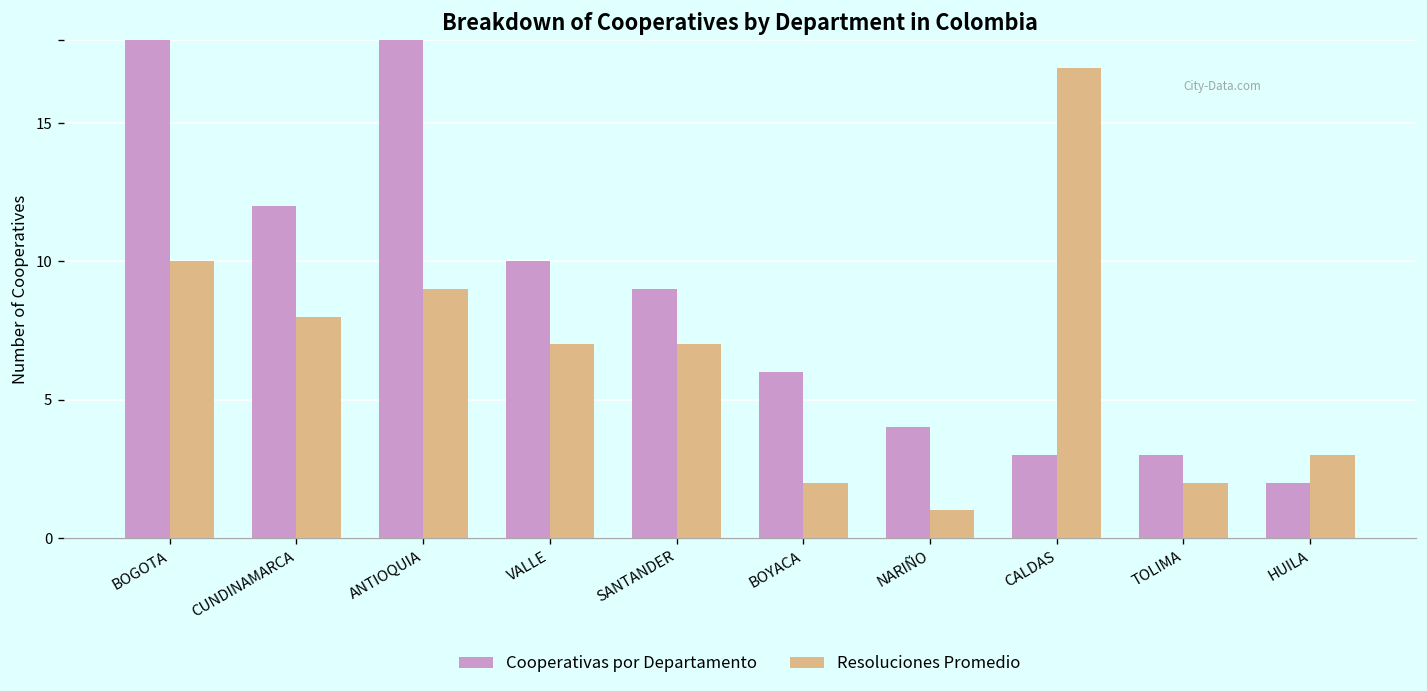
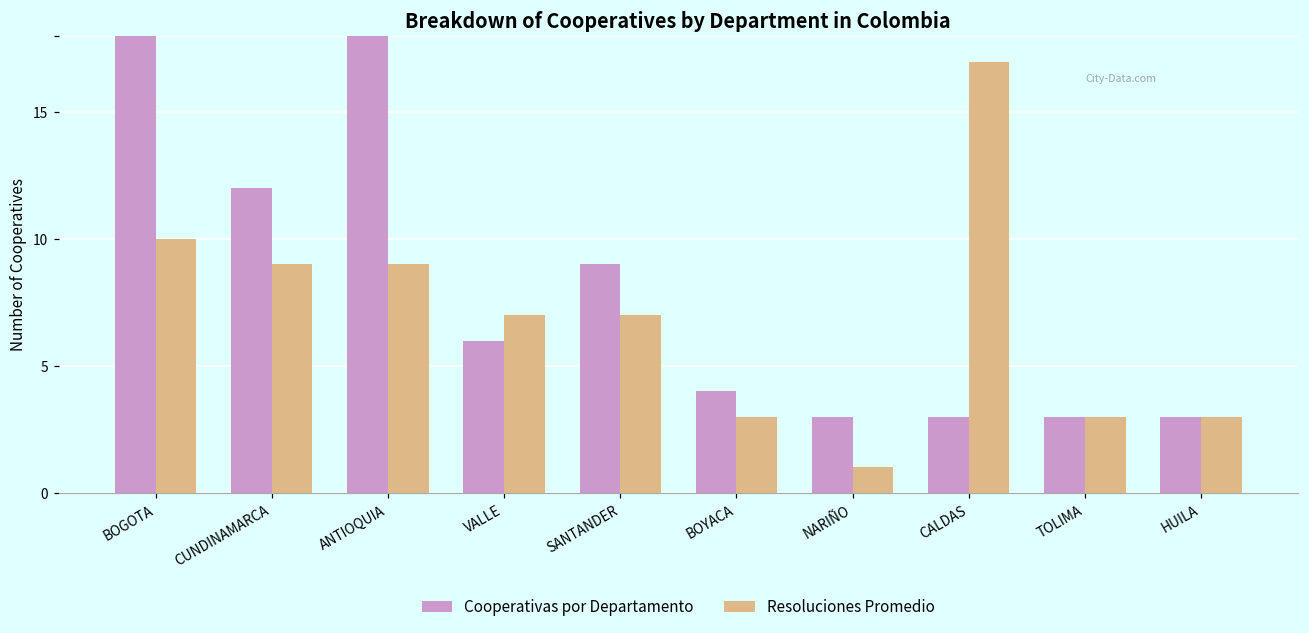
Resoluciones Promedio, CUNDINAMARCA: 8 -> 9
Cooperativas por Departamento, VALLE: 10 -> 6
Cooperativas por Departamento, BOYACA: 6 -> 4
Resoluciones Promedio, BOYACA: 2 -> 3
Cooperativas por Departamento, NARIÑO: 4 -> 3
Resoluciones Promedio, TOLIMA: 2 -> 3
Cooperativas por Departamento, HUILA: 2 -> 3
